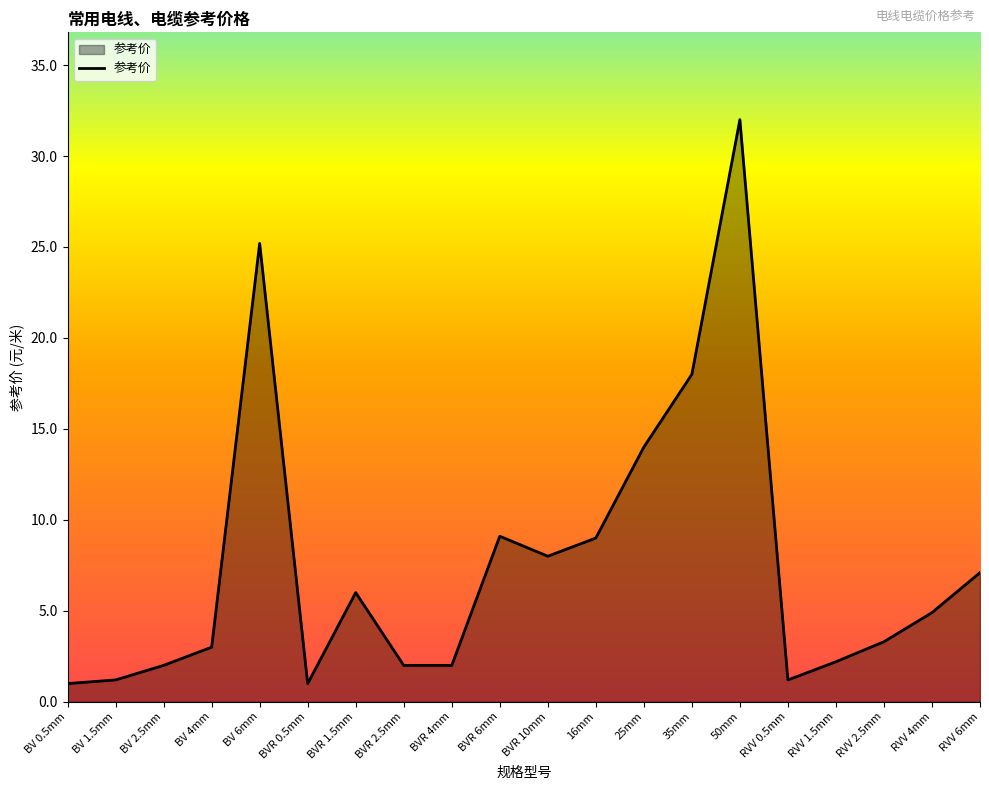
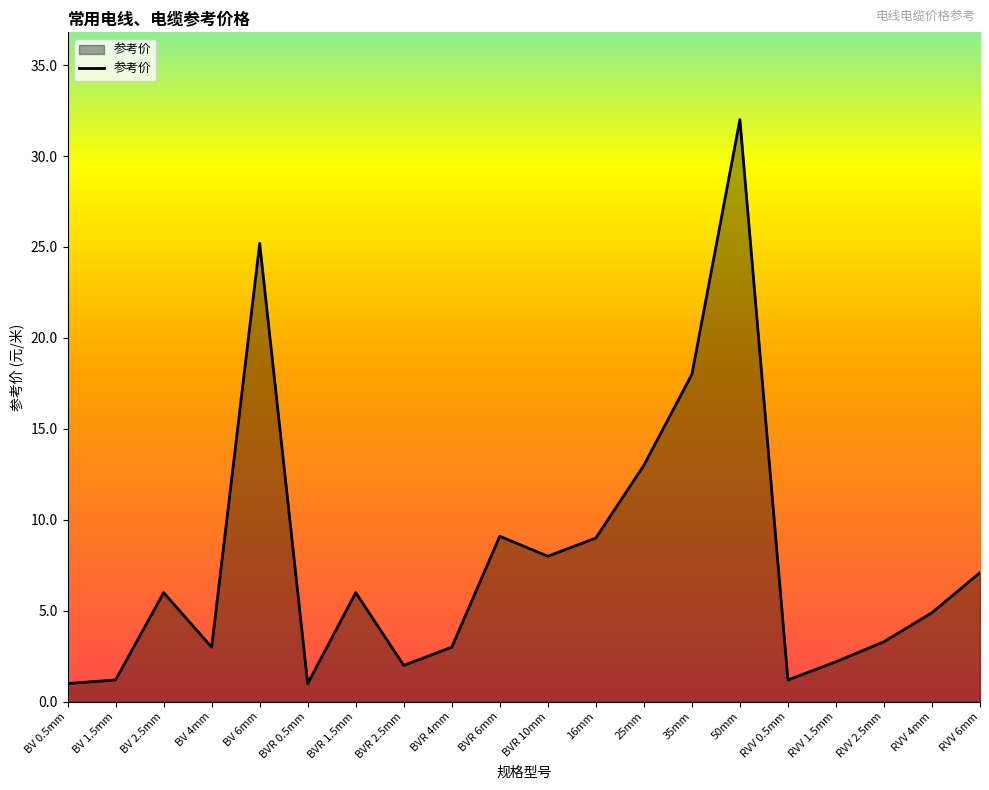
BV 2.5mm: 2 -> 6
BVR 4mm: 2 -> 3
25mm: 14 -> 13
